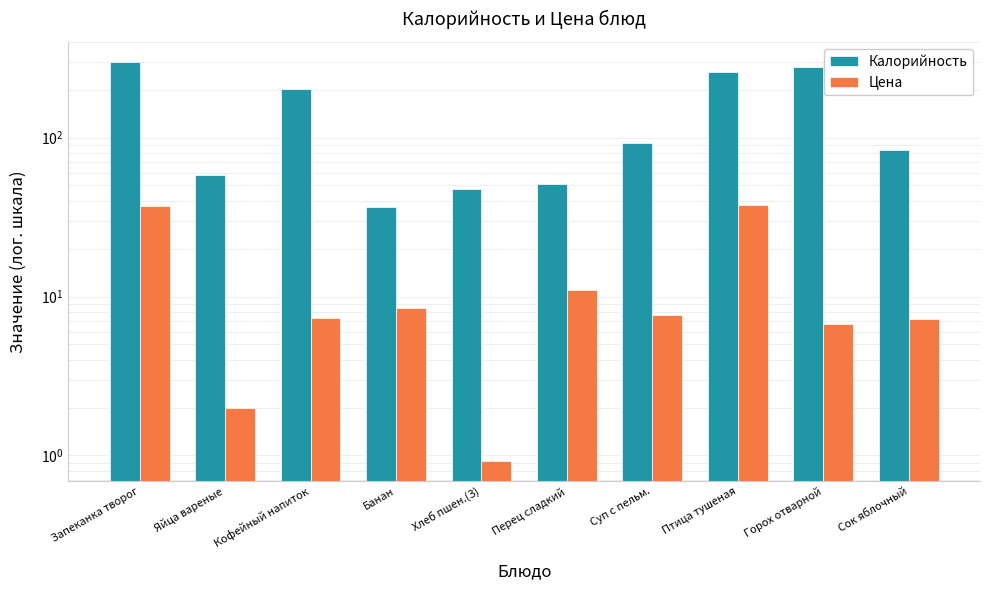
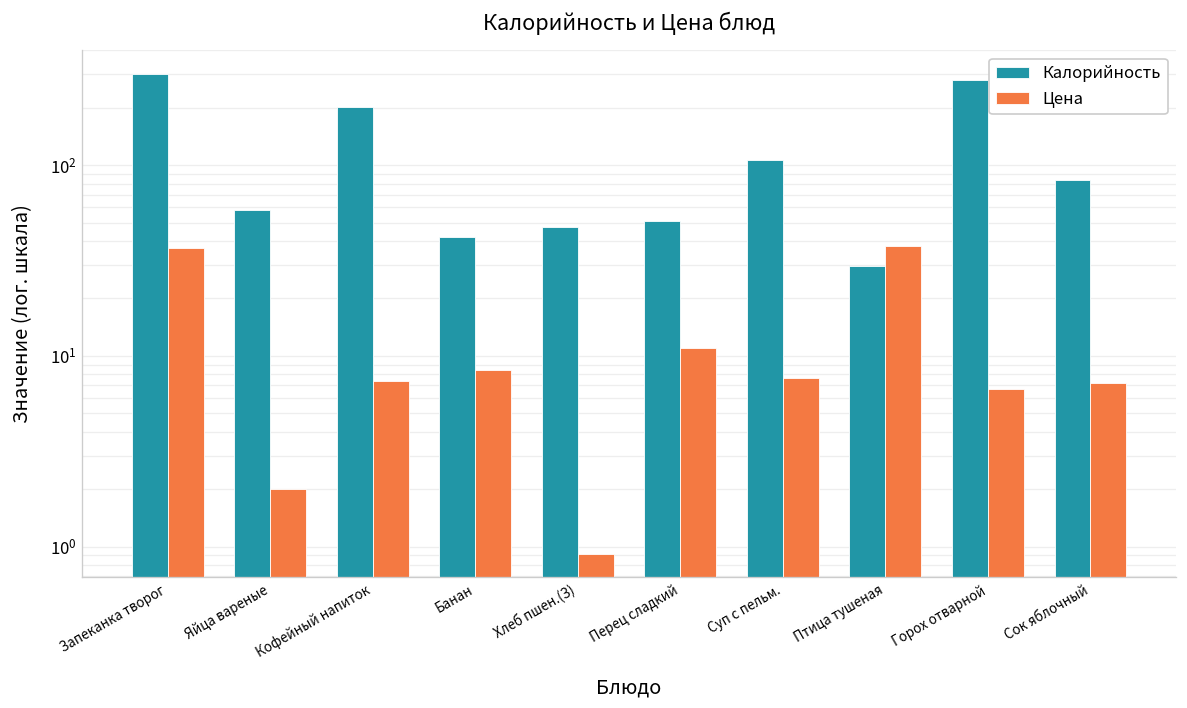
Калорийность, Банан: 37 -> 42
Калорийность, Суп с пельм.: 90 -> 110
Калорийность, Птица тушеная: 260 -> 30
